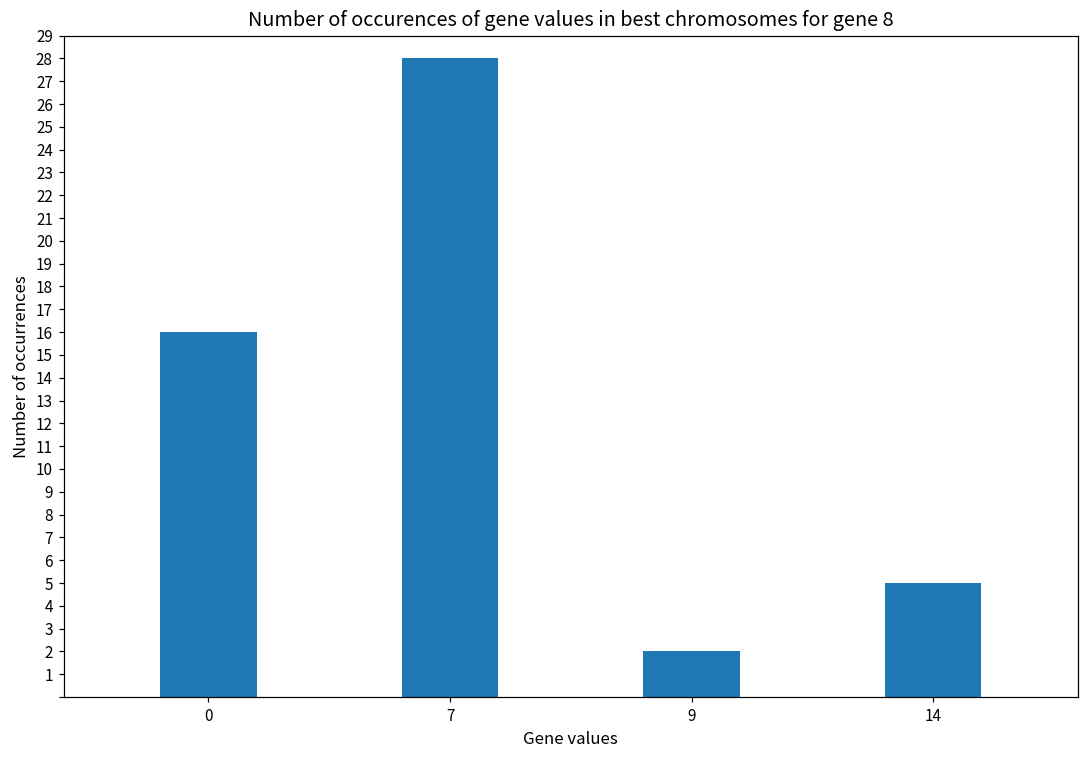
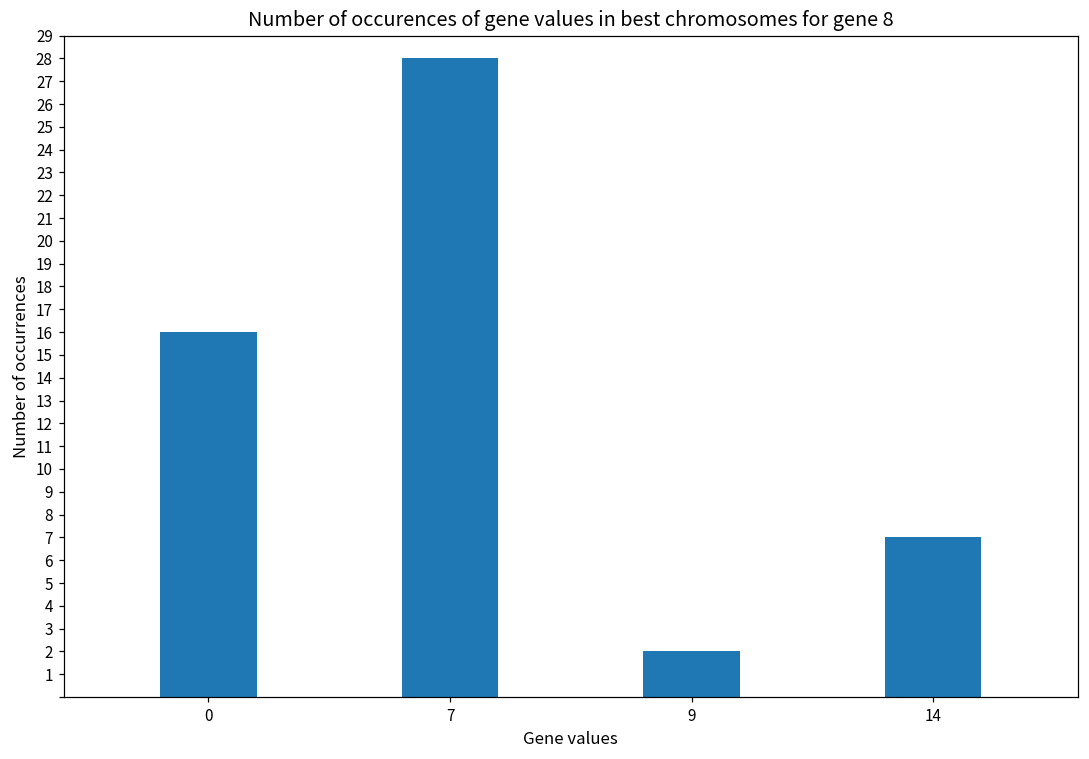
14: 5 -> 7
